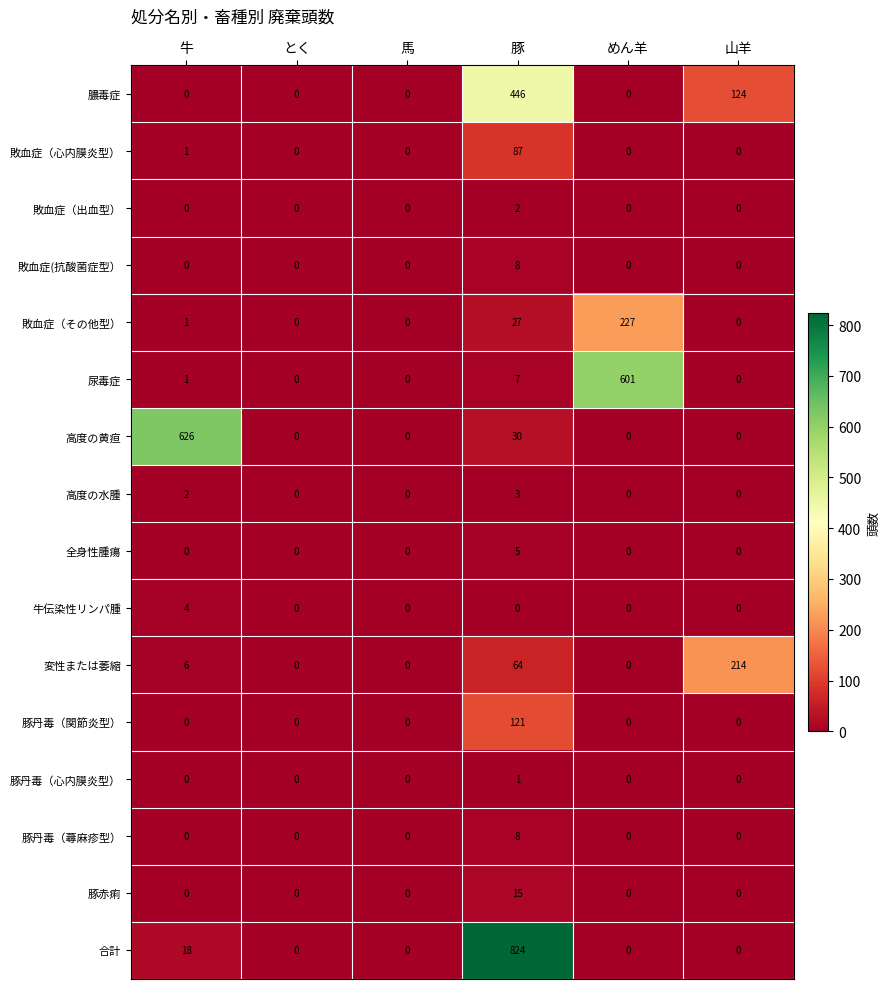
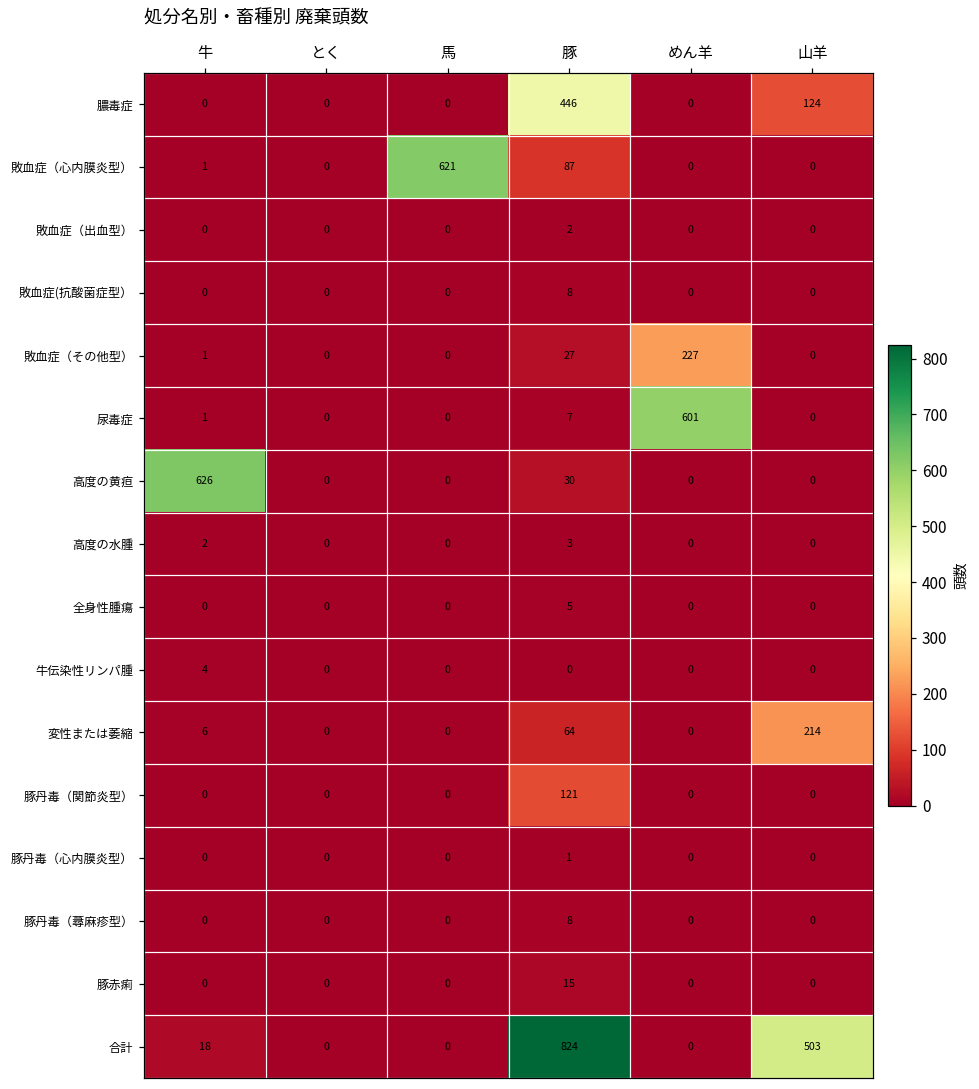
敗血症（心内膜炎型）, 馬: 0 -> 621
合計, 山羊: 0 -> 503
